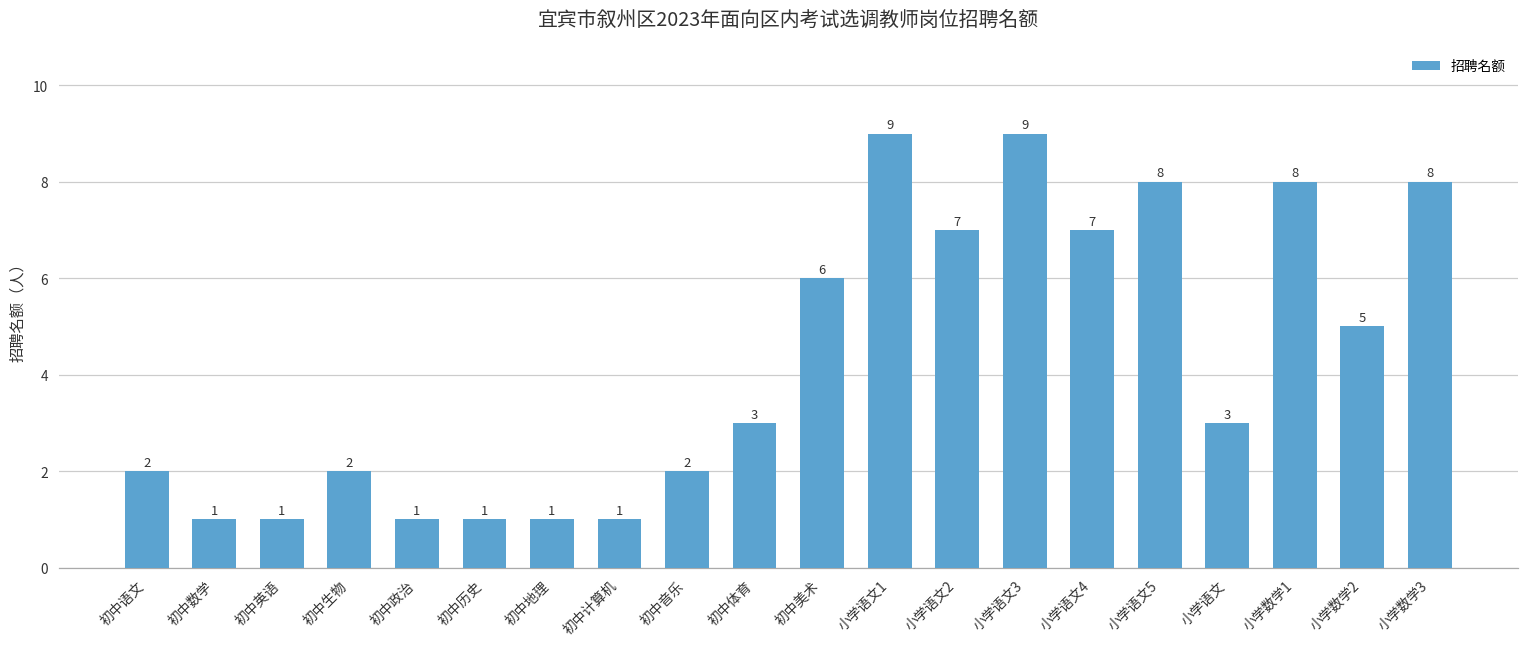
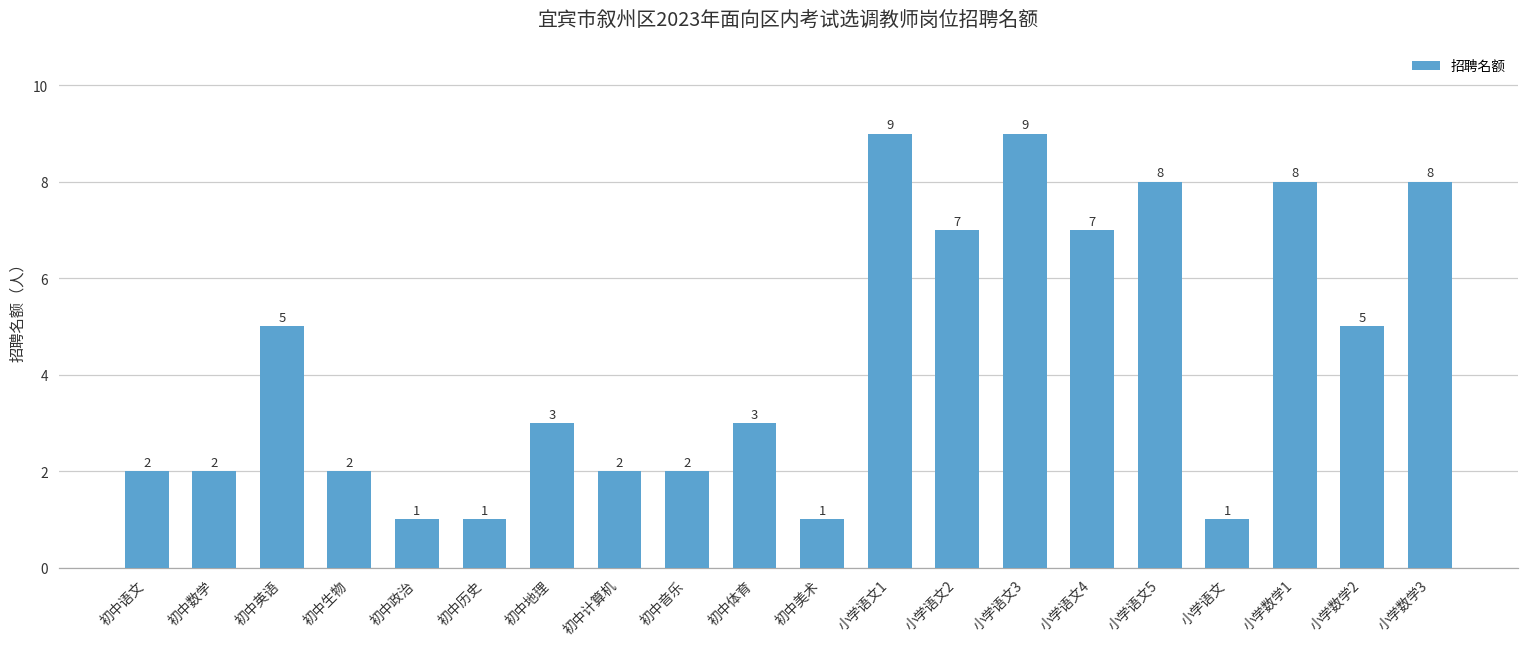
初中数学: 1 -> 2
初中英语: 1 -> 5
初中地理: 1 -> 3
初中计算机: 1 -> 2
初中美术: 6 -> 1
小学语文: 3 -> 1
